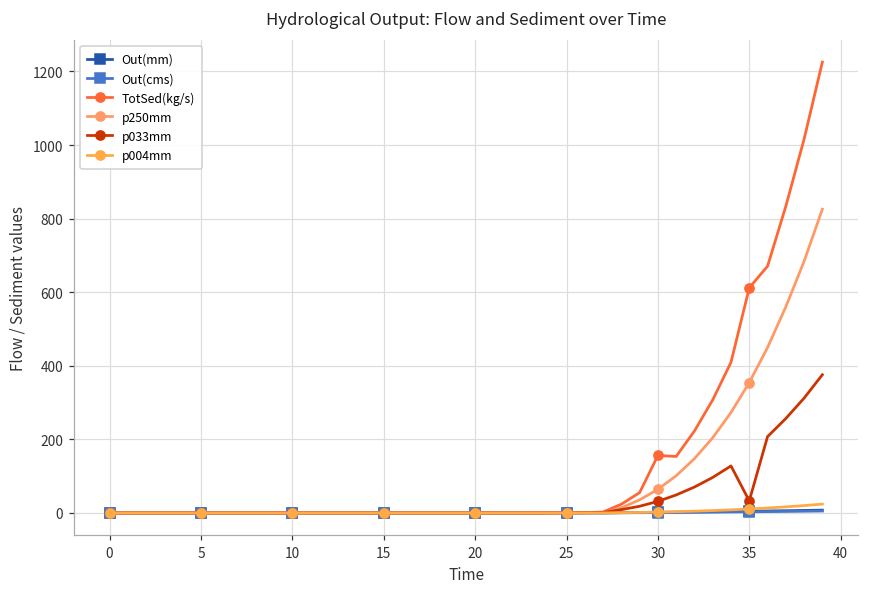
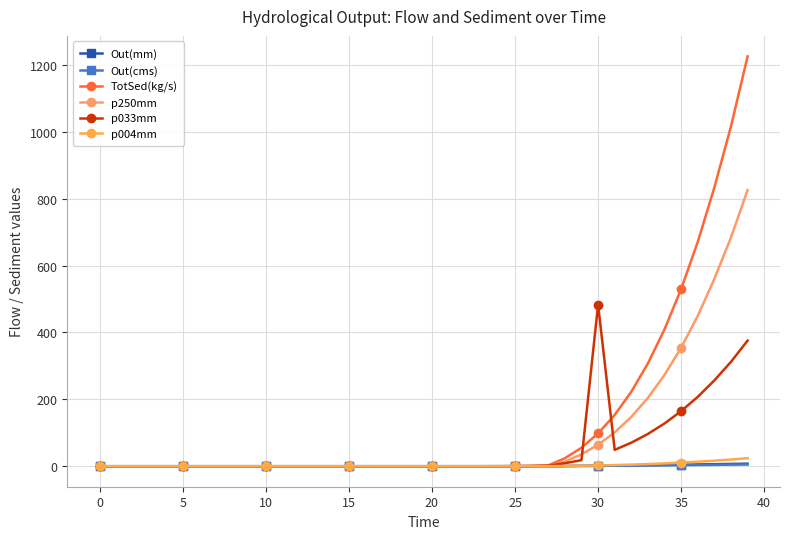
TotSed(kg/s), 30: 160 -> 100
p033mm, 30: 30 -> 480
TotSed(kg/s), 35: 610 -> 530
p033mm, 35: 30 -> 160
